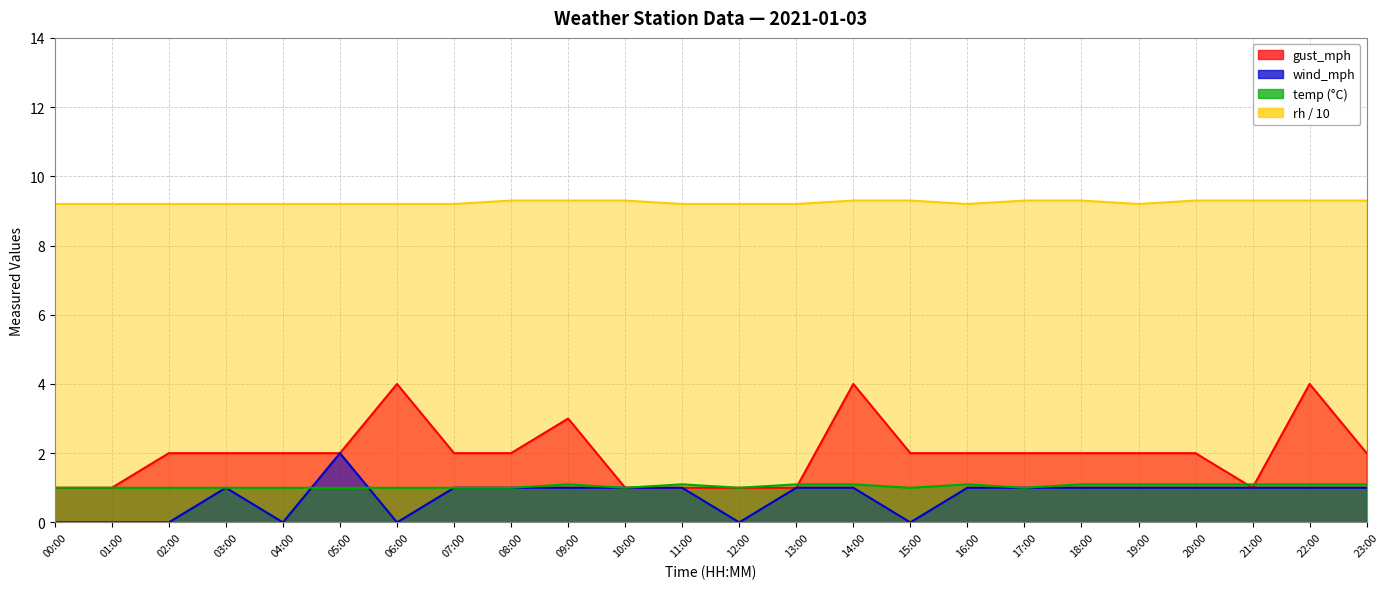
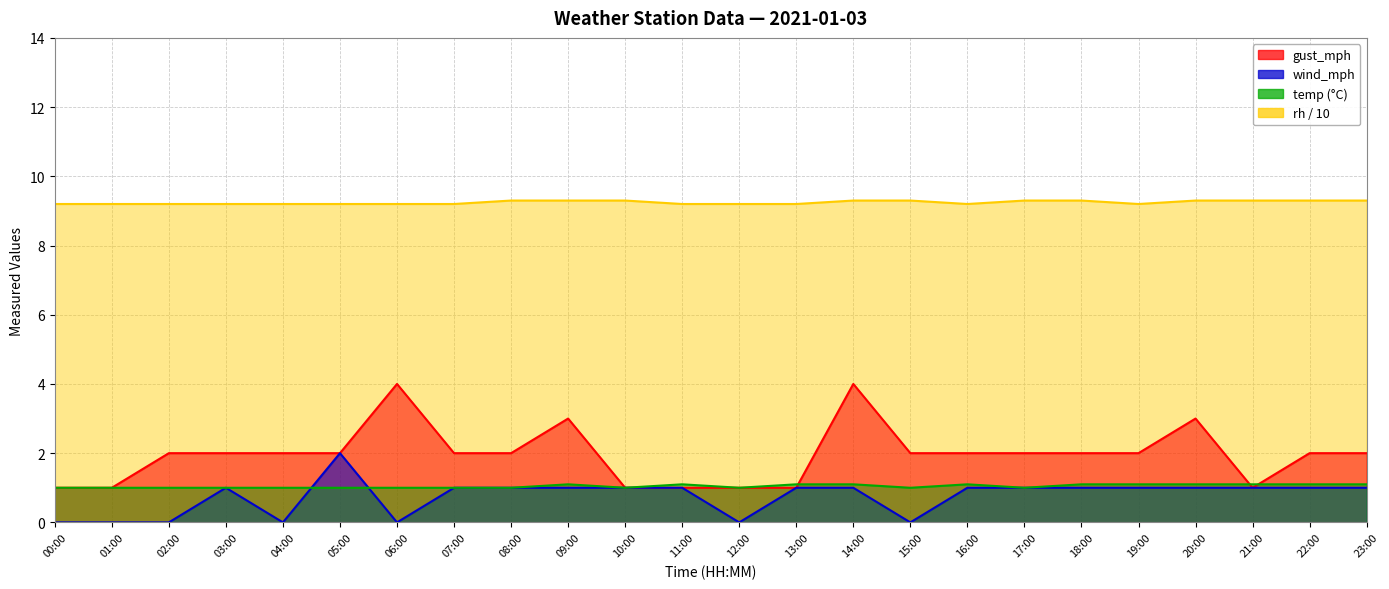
gust_mph, 20:00: 2 -> 3
gust_mph, 22:00: 4 -> 2
